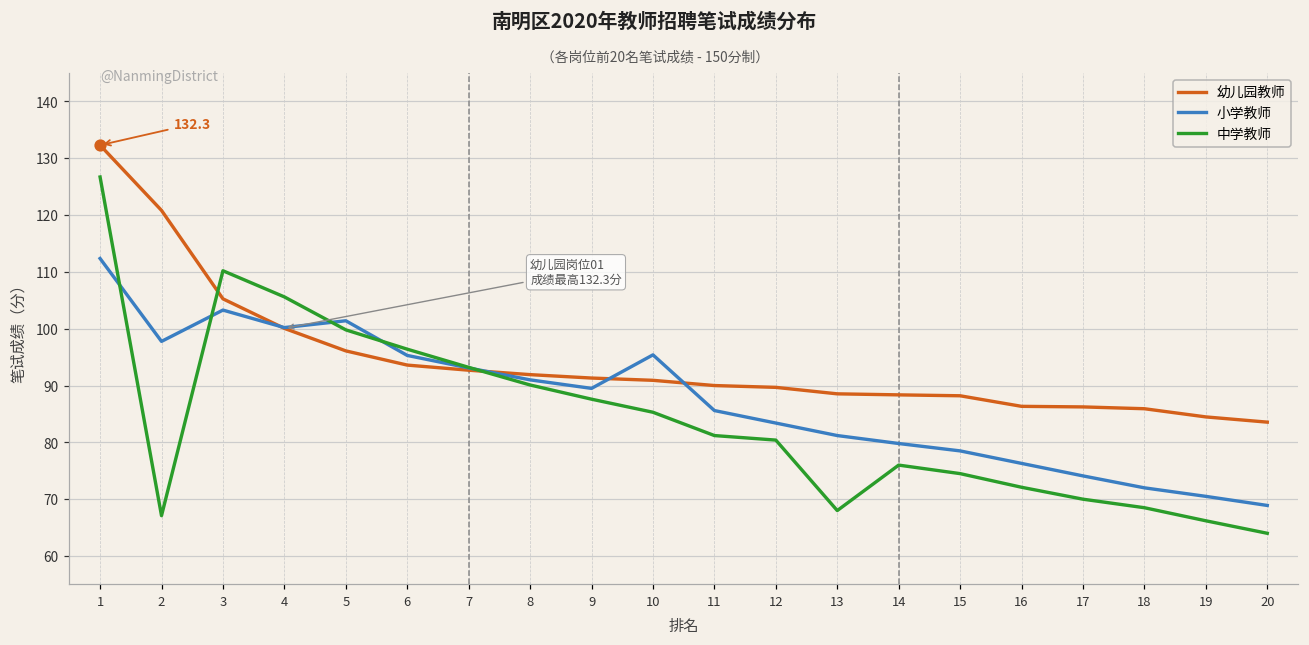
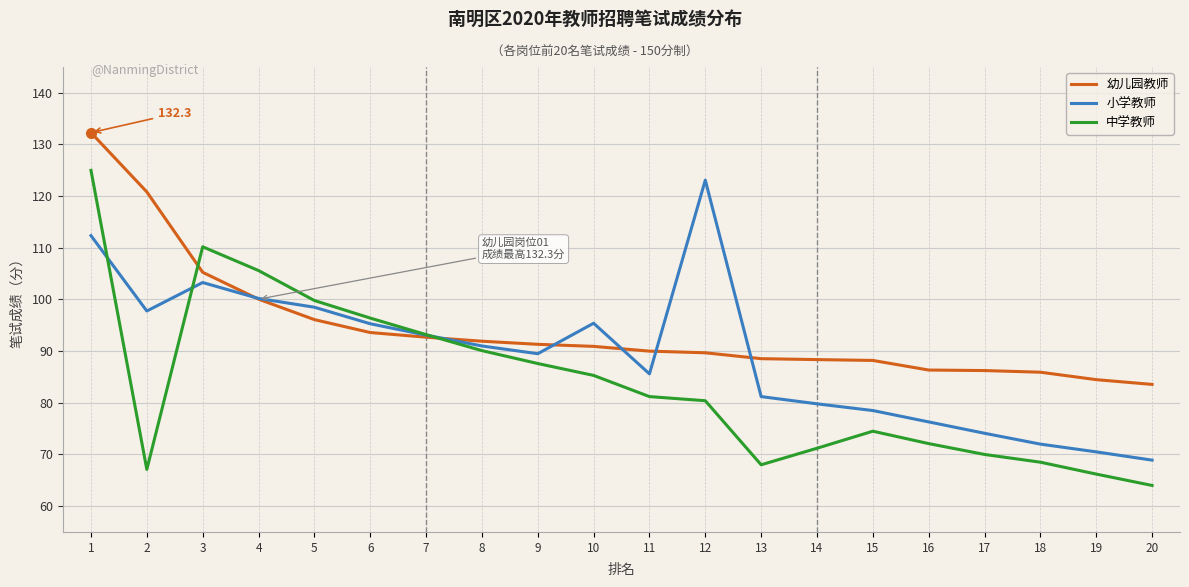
中学教师, 1: 127 -> 125
小学教师, 5: 101 -> 99
小学教师, 12: 83 -> 123
中学教师, 14: 76 -> 71
